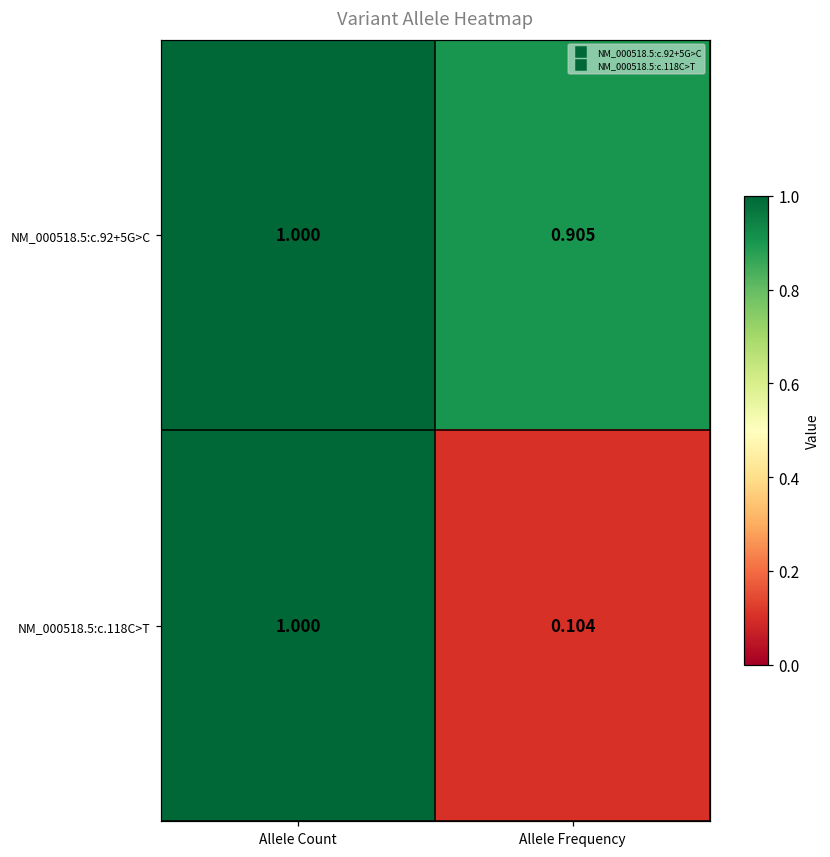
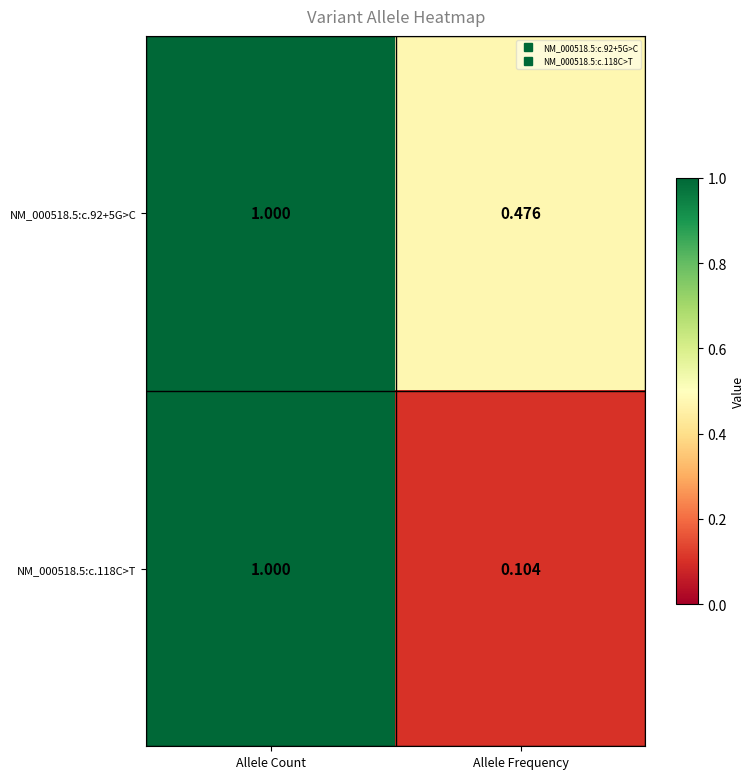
NM_000518.5:c.92+5G>C, Allele Frequency: 0.905 -> 0.476
